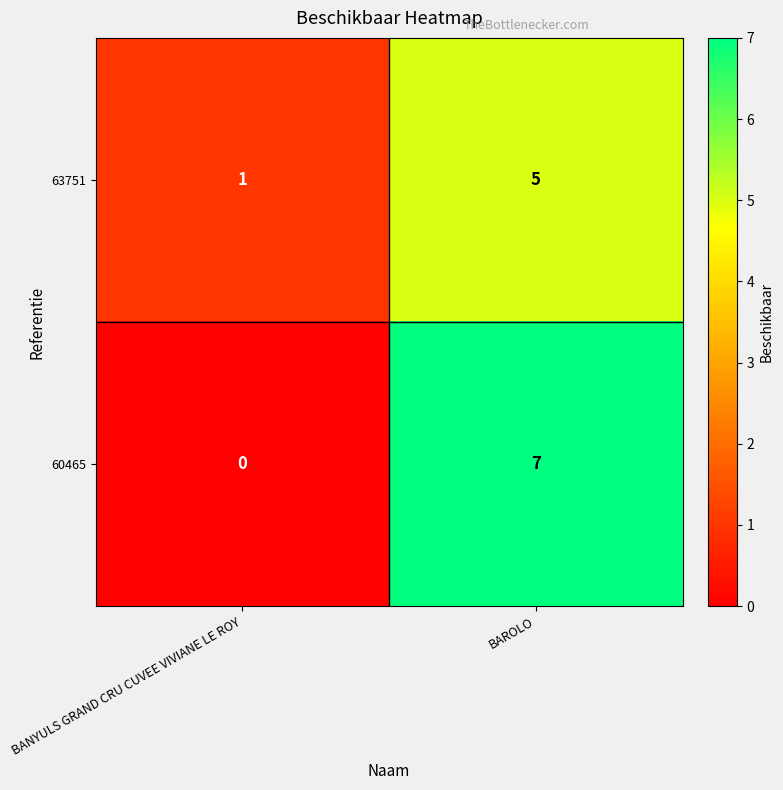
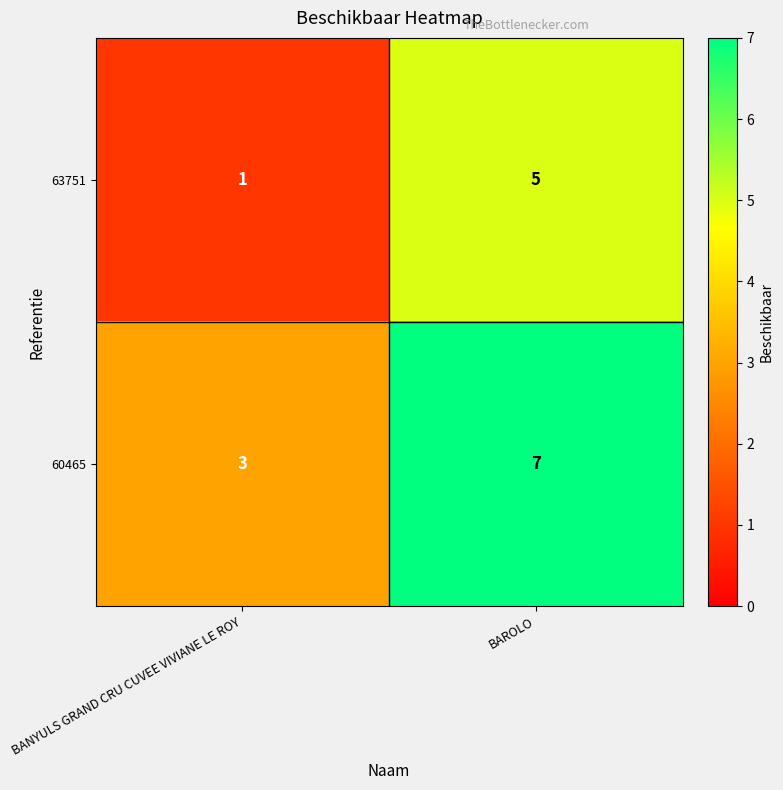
60465, BANYULS GRAND CRU CUVEE VIVIANE LE ROY: 0 -> 3
